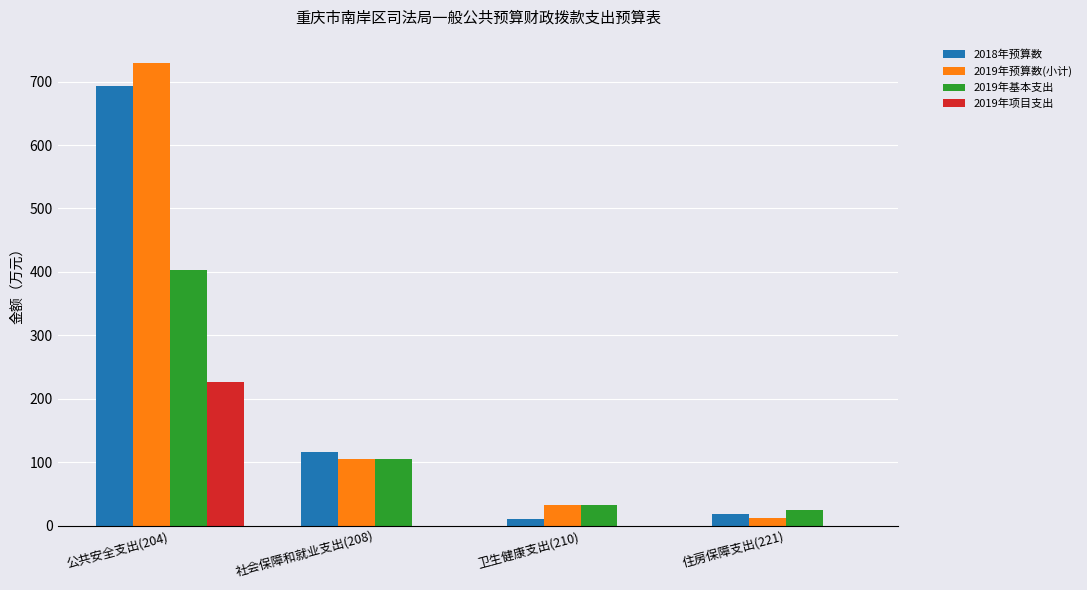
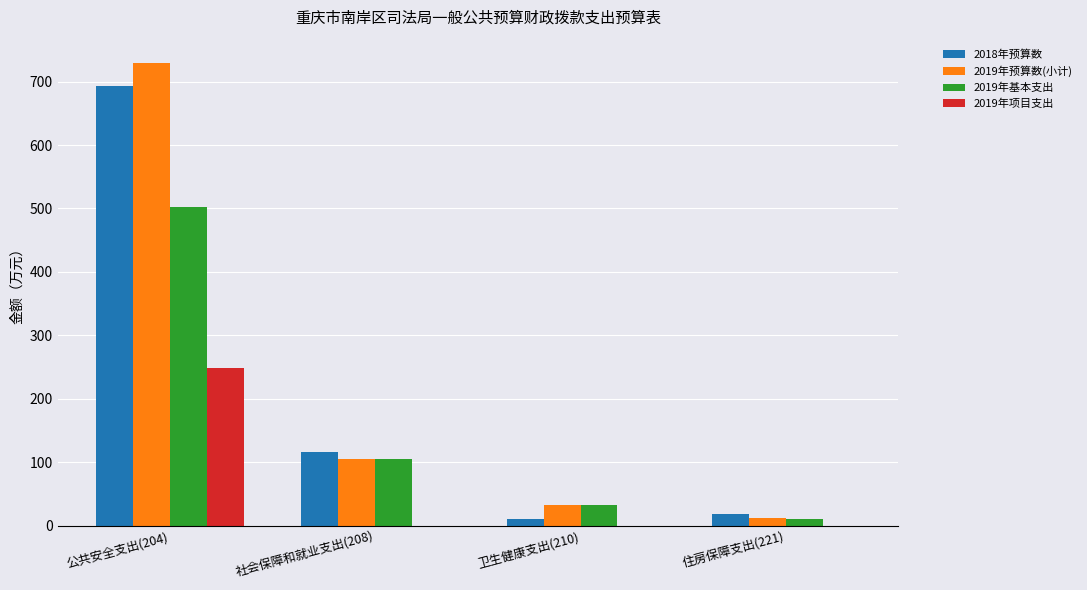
2019年基本支出, 公共安全支出(204): 400 -> 500
2019年项目支出, 公共安全支出(204): 230 -> 250
2019年基本支出, 住房保障支出(221): 30 -> 10
